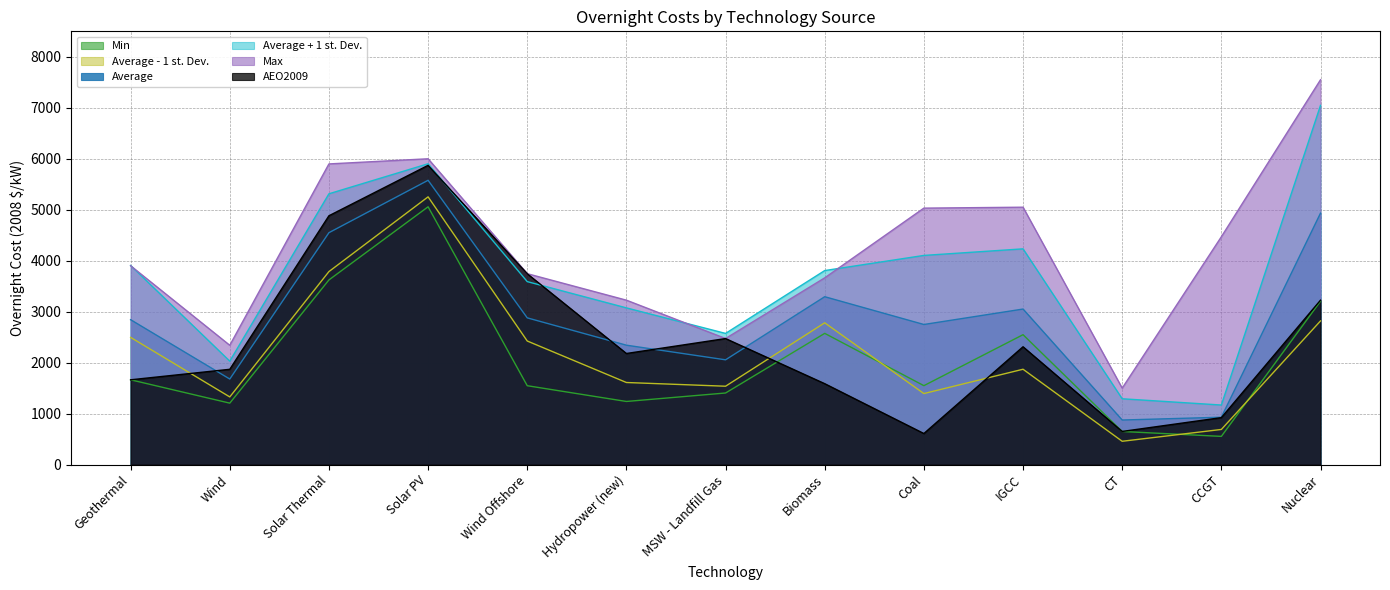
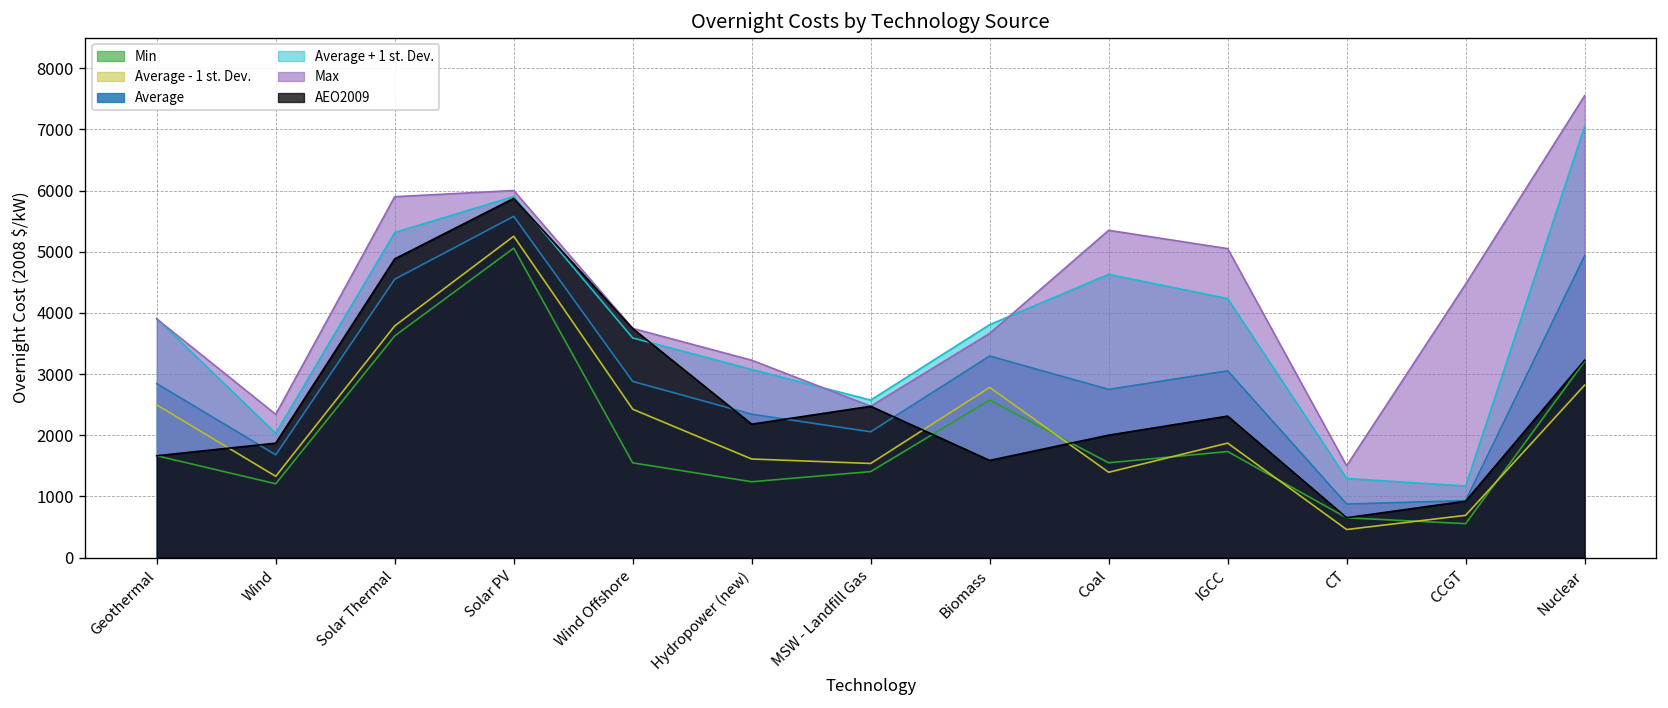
Average + 1 st. Dev., Coal: 4100 -> 4600
Max, Coal: 5000 -> 5400
AEO2009, Coal: 600 -> 2000
Min, IGCC: 2500 -> 1700
